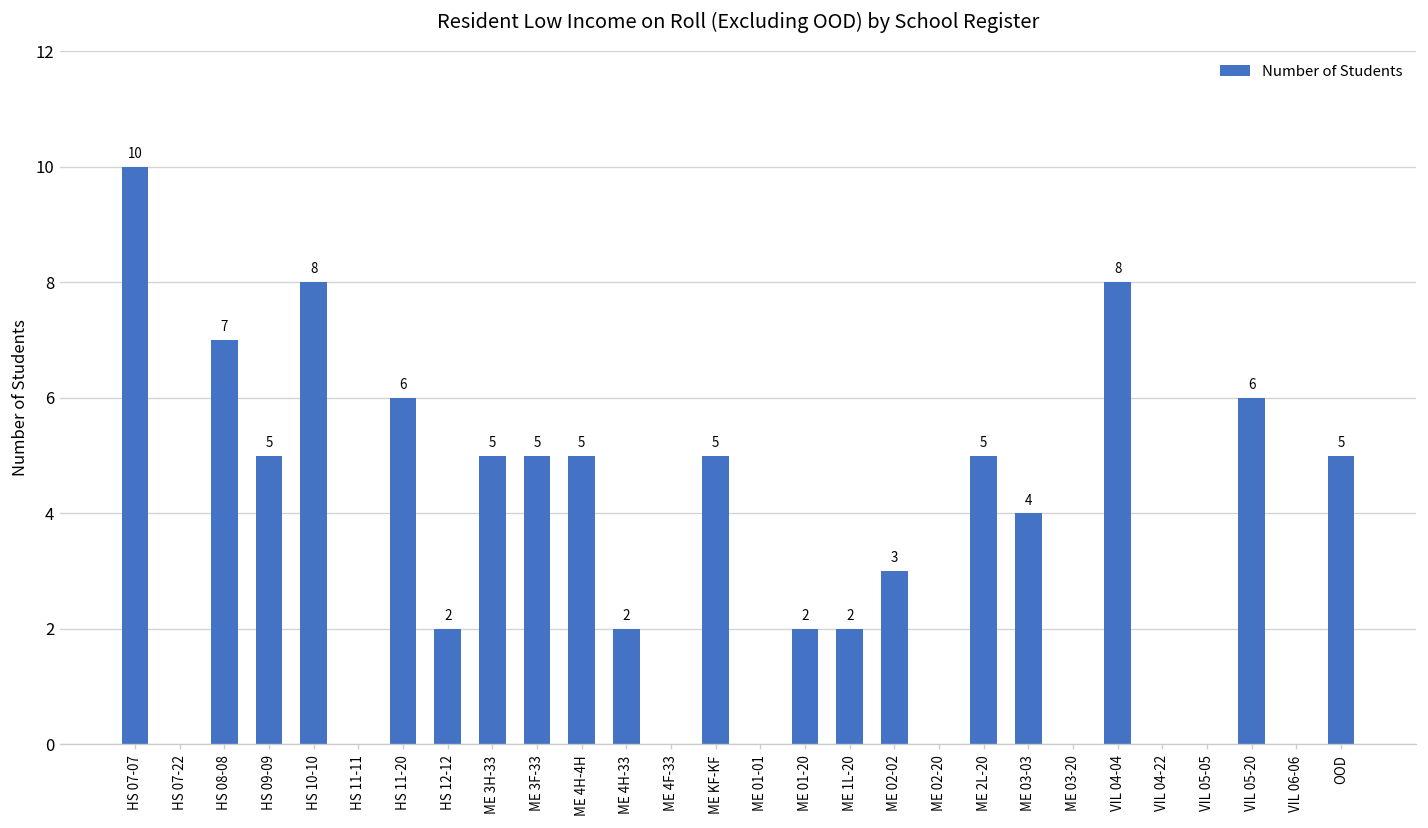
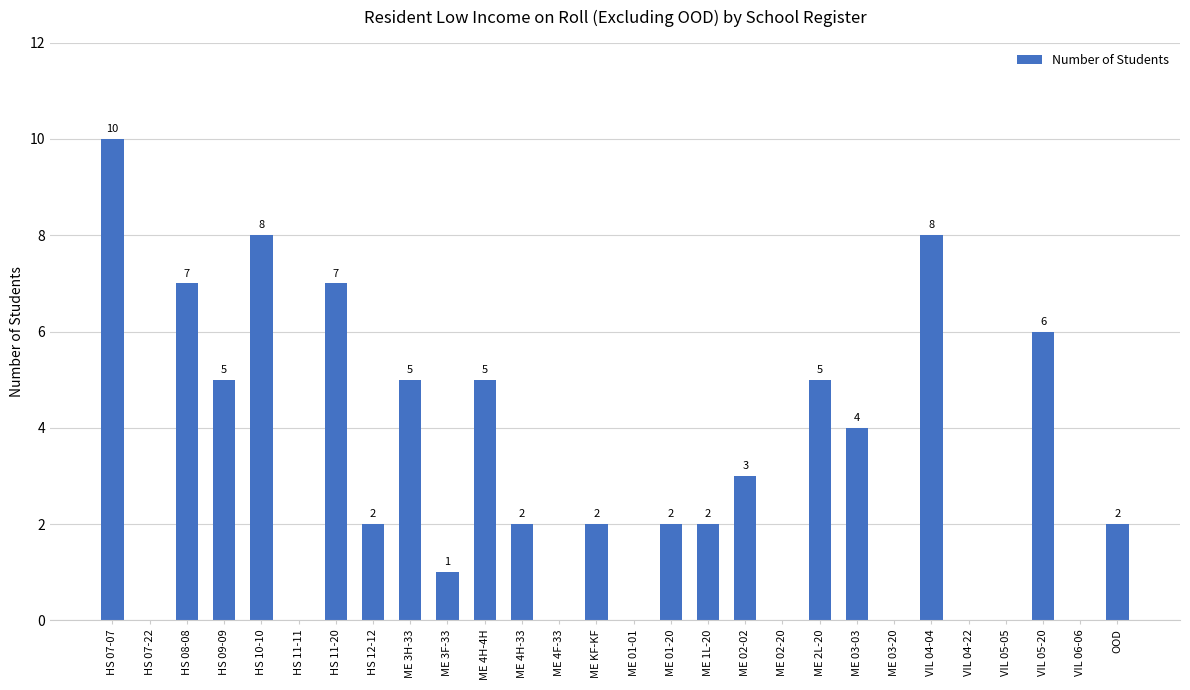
HS 11-20: 6 -> 7
ME 3F-33: 5 -> 1
ME KF-KF: 5 -> 2
OOD: 5 -> 2
